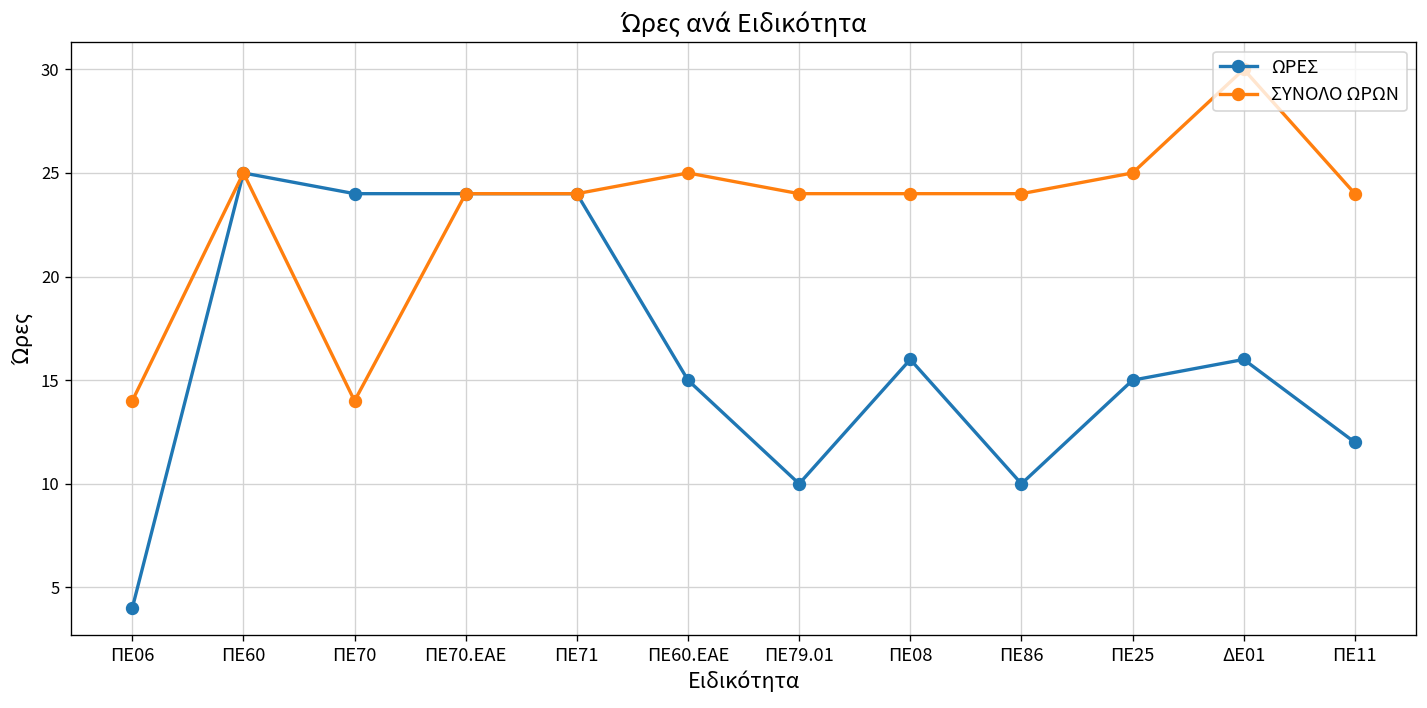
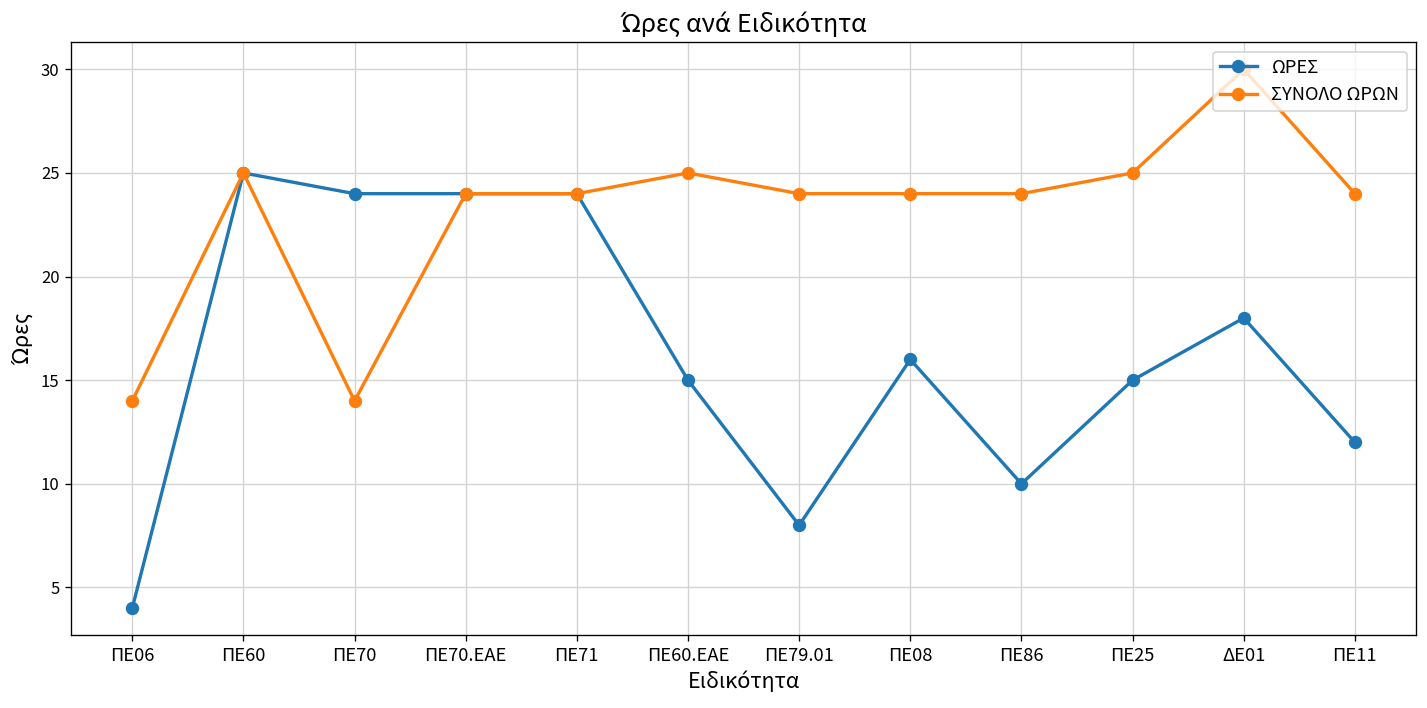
ΩΡΕΣ, ΠΕ79.01: 10 -> 8
ΩΡΕΣ, ΔΕ01: 16 -> 18
